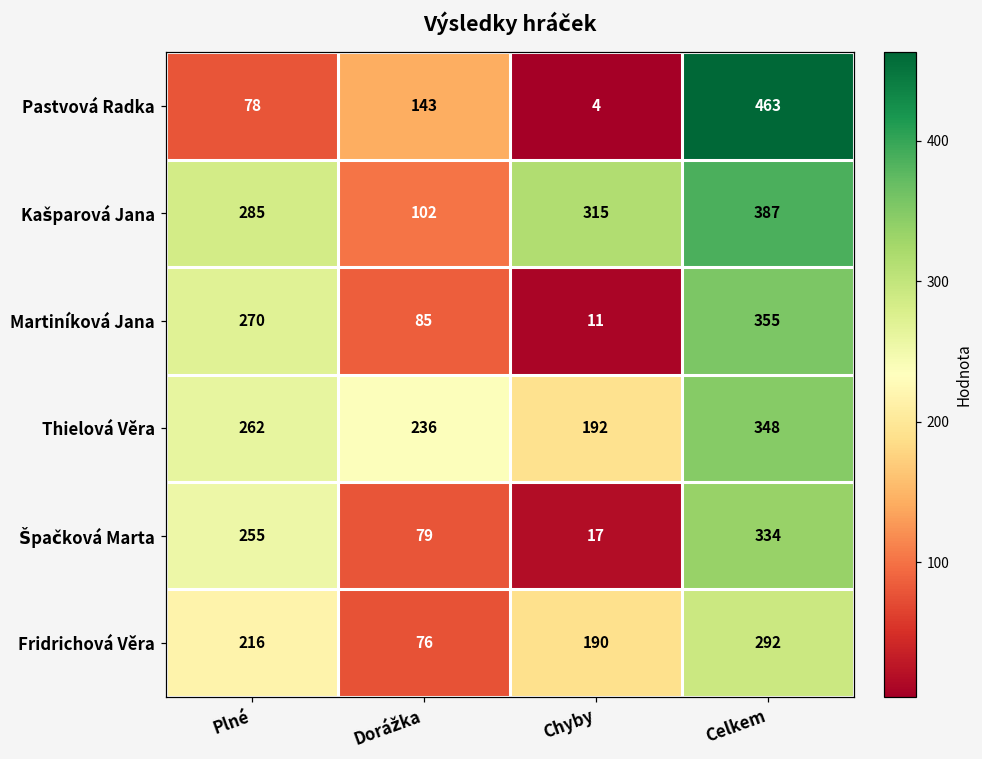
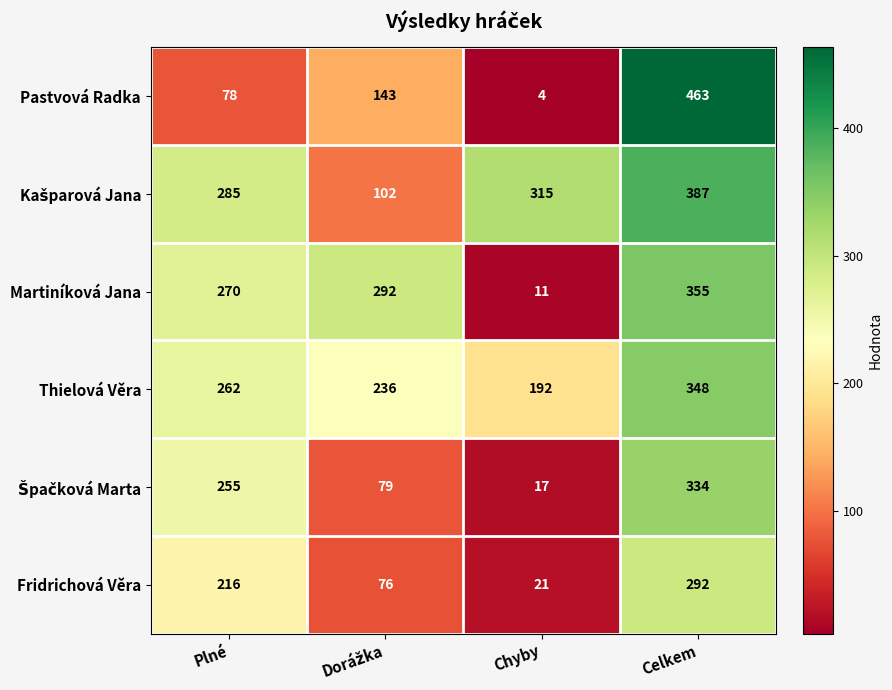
Martiníková Jana, Dorážka: 85 -> 292
Fridrichová Věra, Chyby: 190 -> 21
